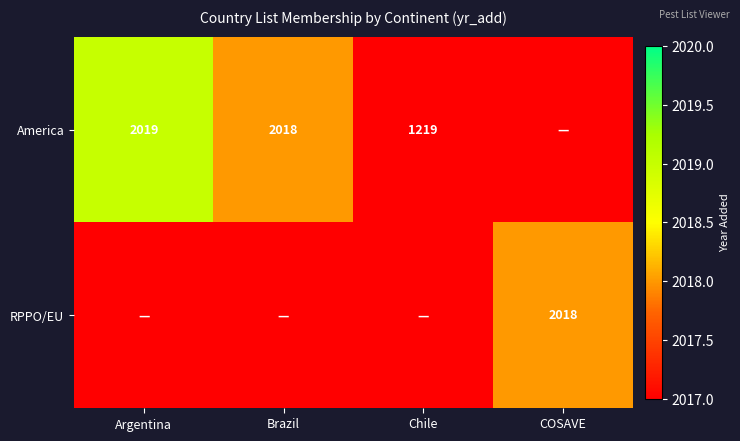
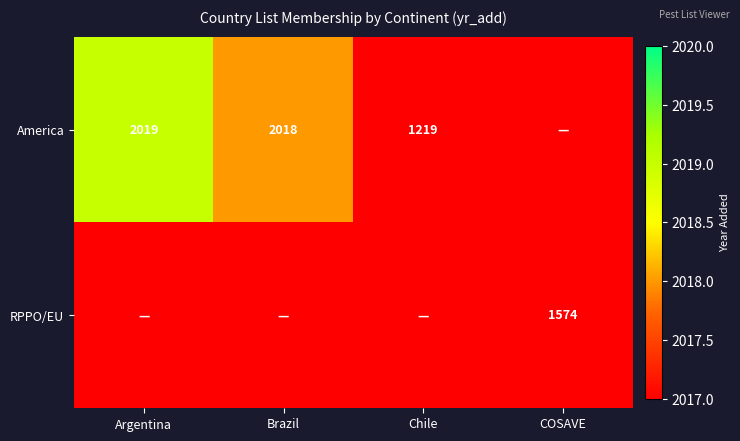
RPPO/EU, COSAVE: 2018 -> 1574
